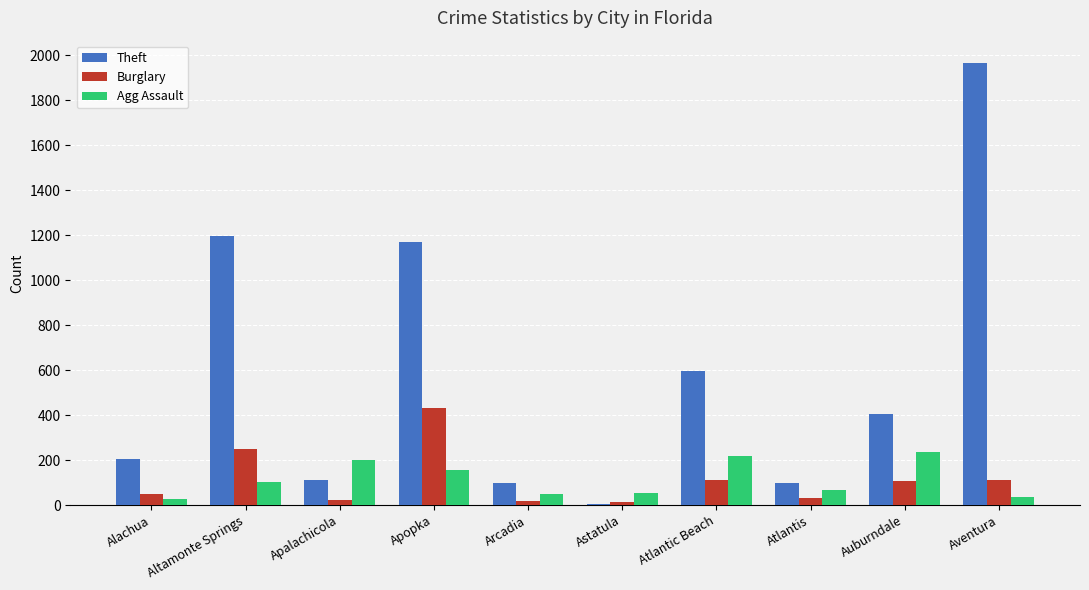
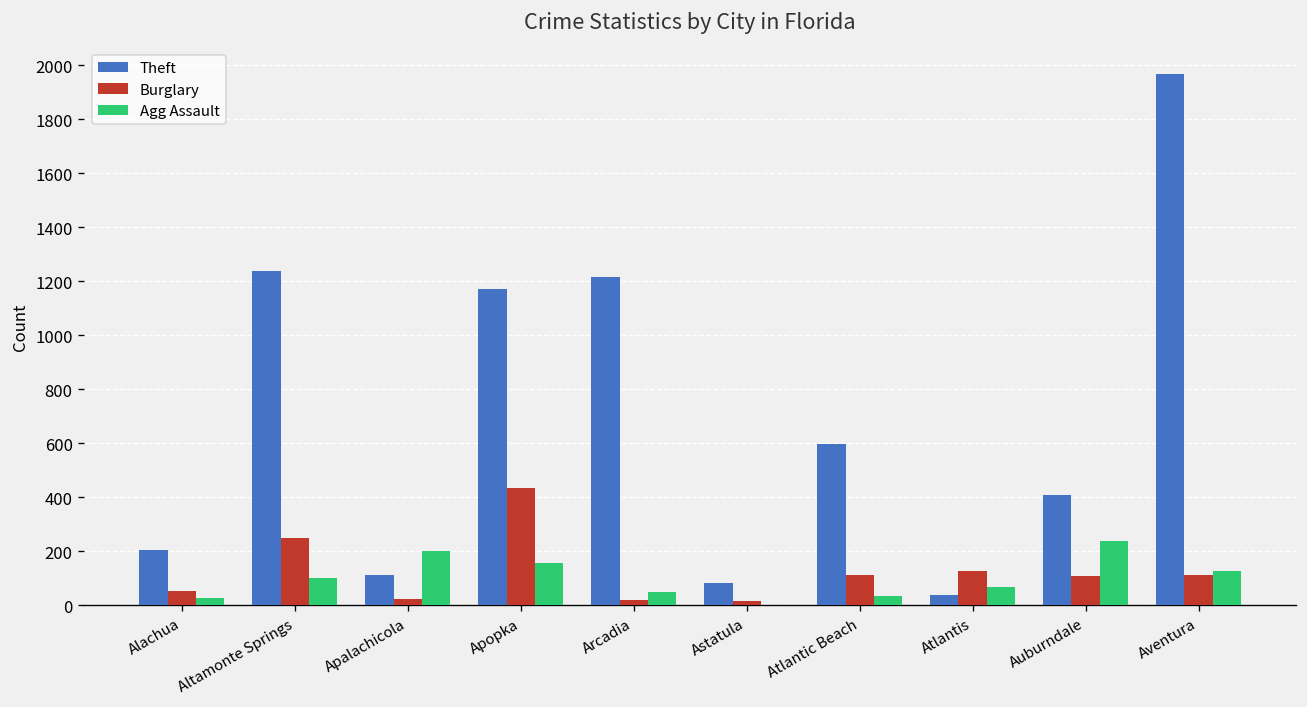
Theft, Altamonte Springs: 1200 -> 1240
Theft, Arcadia: 100 -> 1220
Theft, Astatula: 10 -> 80
Agg Assault, Astatula: 50 -> 0
Agg Assault, Atlantic Beach: 220 -> 40
Theft, Atlantis: 100 -> 40
Burglary, Atlantis: 30 -> 130
Agg Assault, Aventura: 40 -> 130
